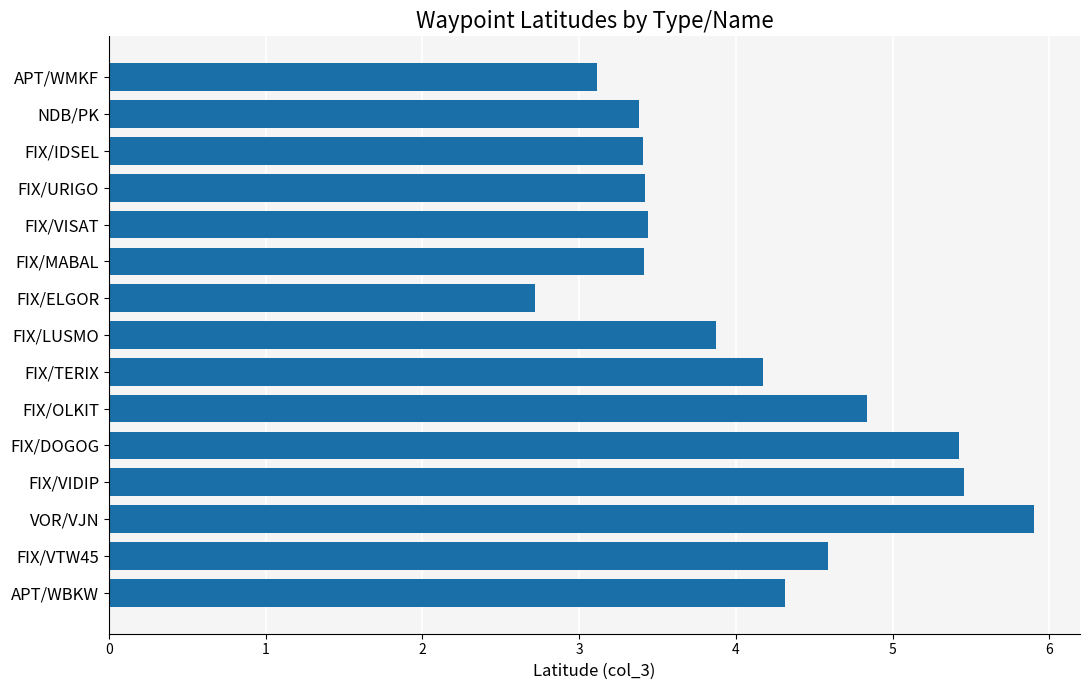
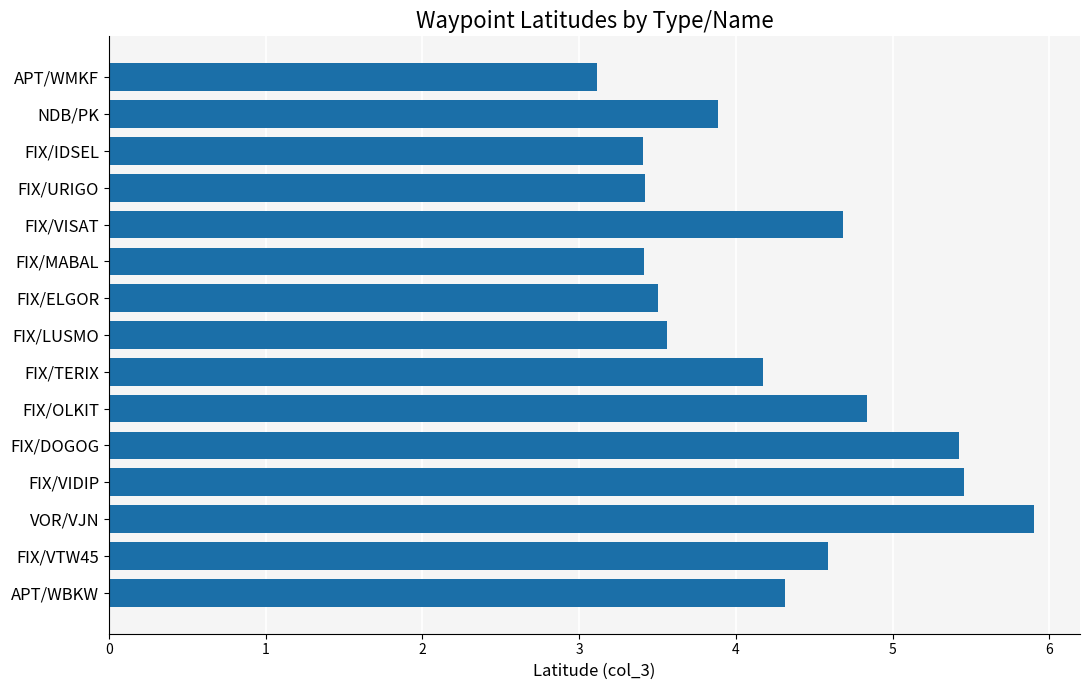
NDB/PK: 3.38 -> 3.89
FIX/VISAT: 3.44 -> 4.68
FIX/ELGOR: 2.72 -> 3.50
FIX/LUSMO: 3.87 -> 3.56
